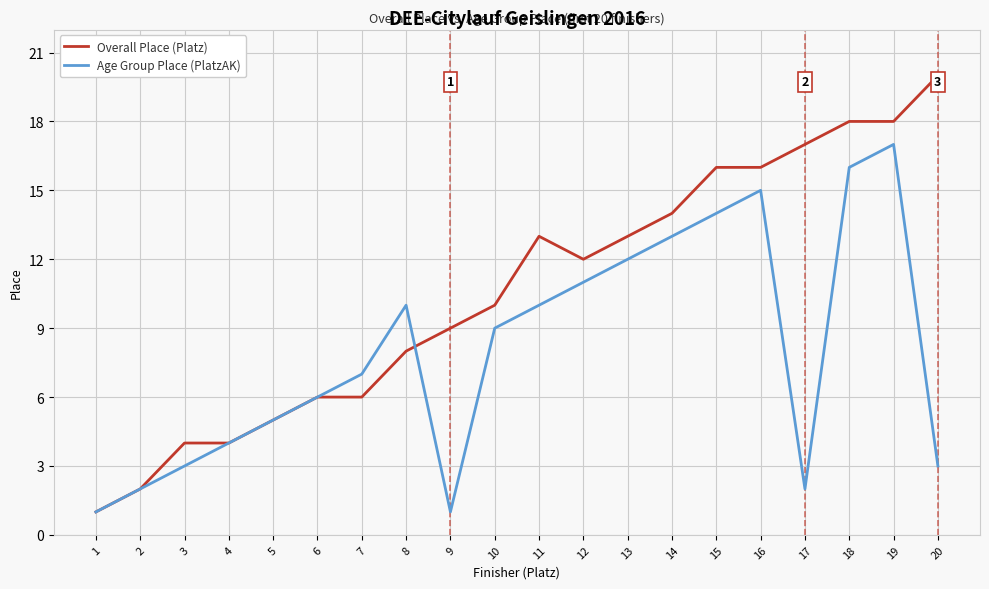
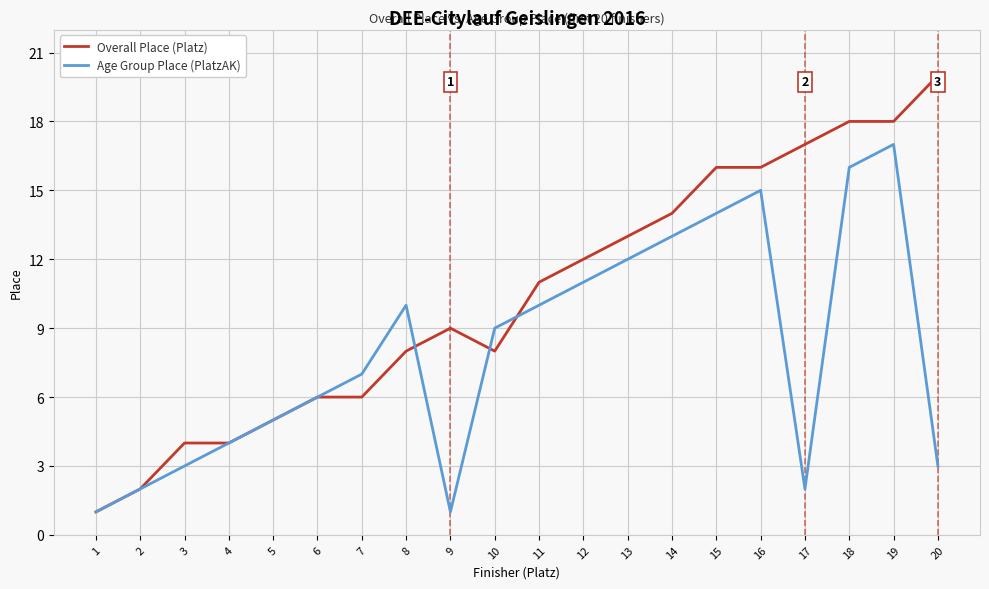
Overall Place (Platz), 10: 10 -> 8
Overall Place (Platz), 11: 13 -> 11
